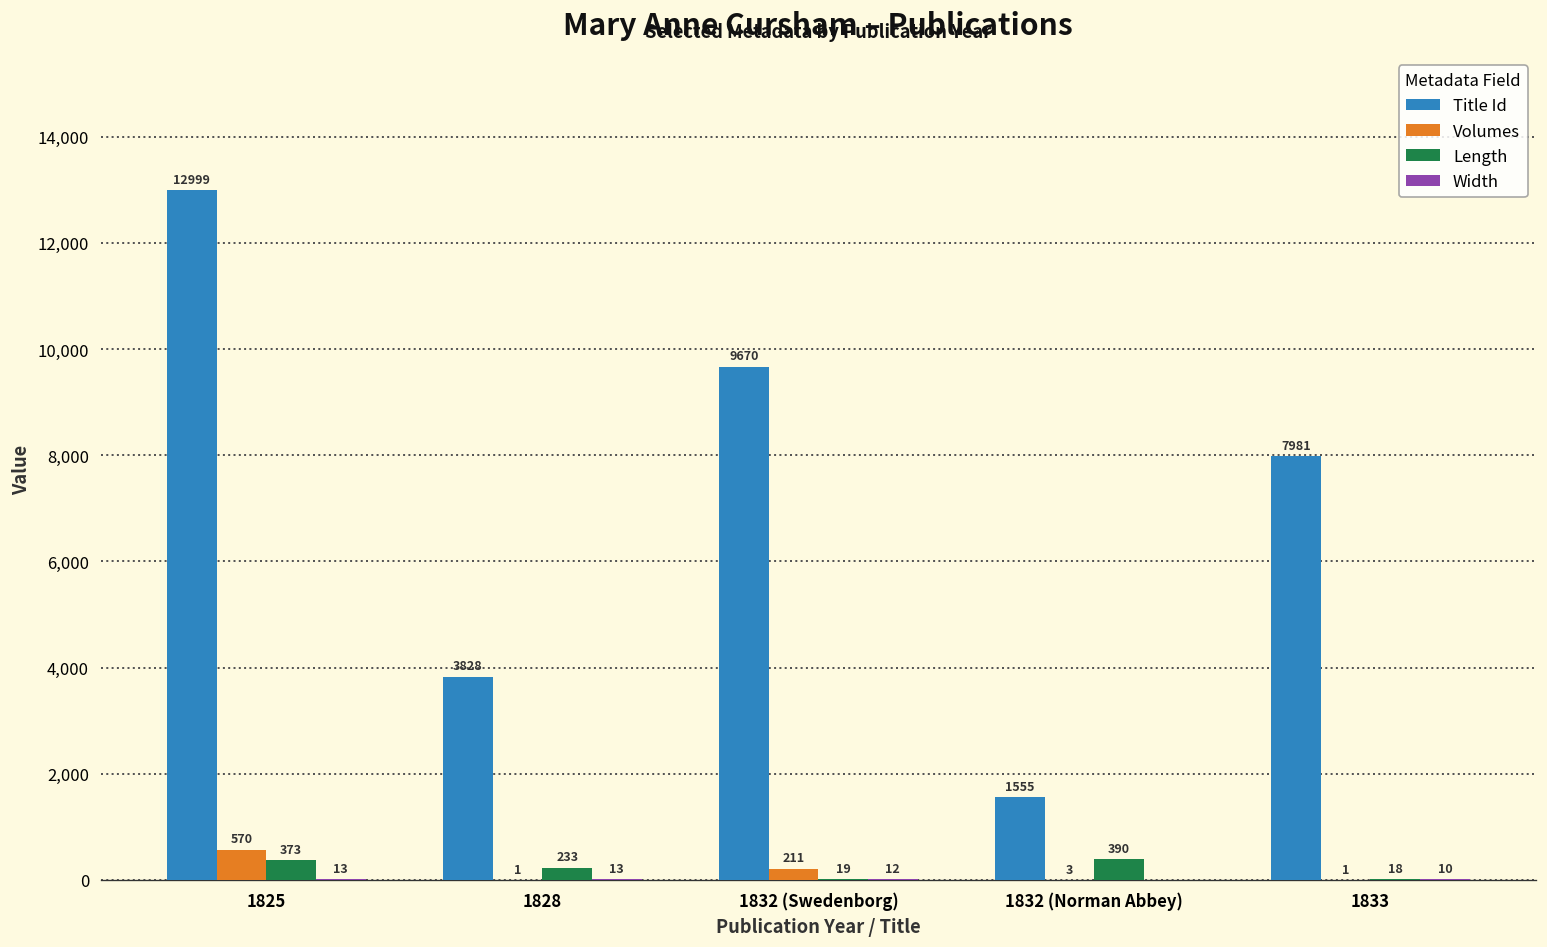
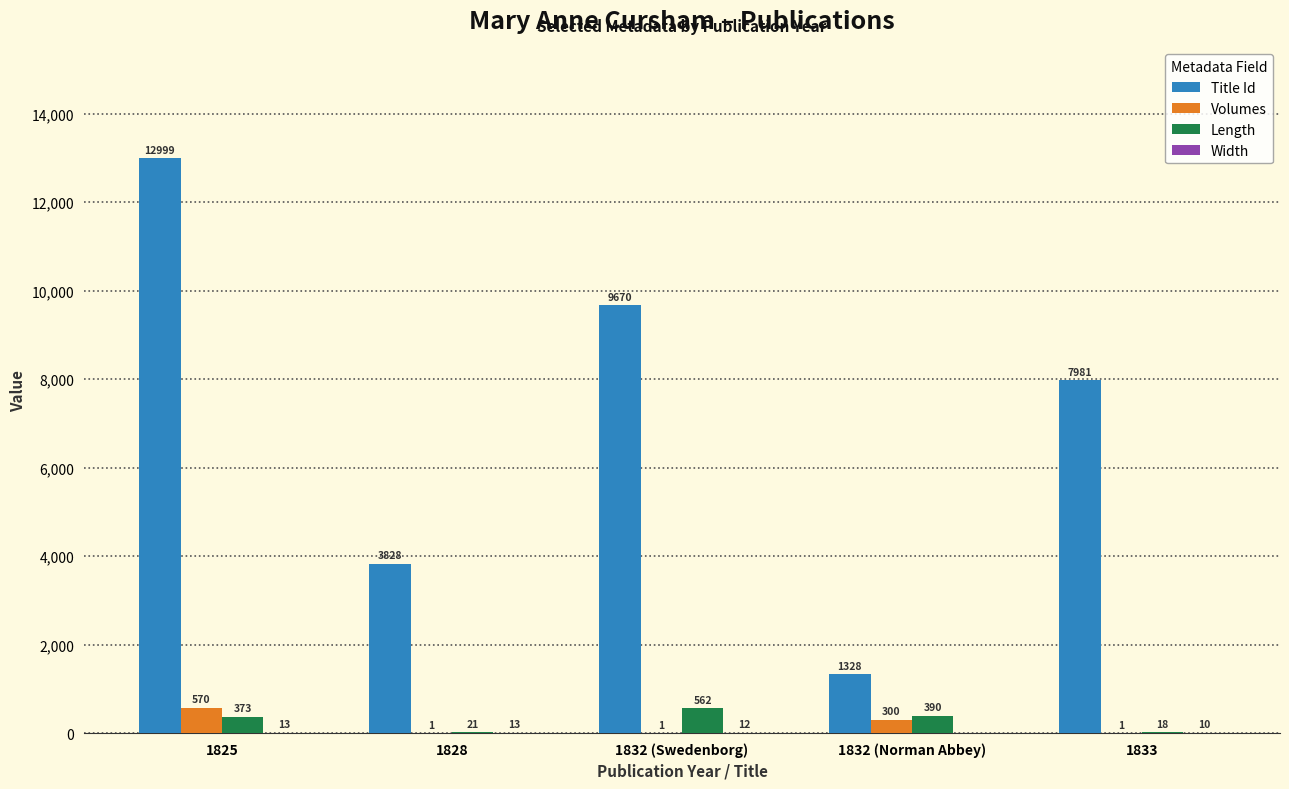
Length, 1828: 233 -> 21
Volumes, 1832 (Swedenborg): 211 -> 1
Length, 1832 (Swedenborg): 19 -> 562
Title Id, 1832 (Norman Abbey): 1555 -> 1328
Volumes, 1832 (Norman Abbey): 3 -> 300
